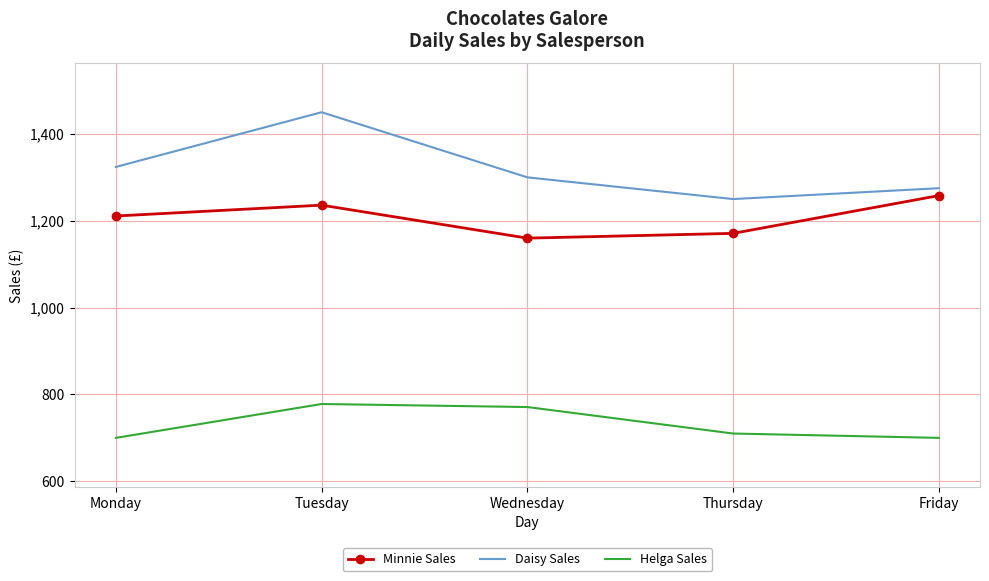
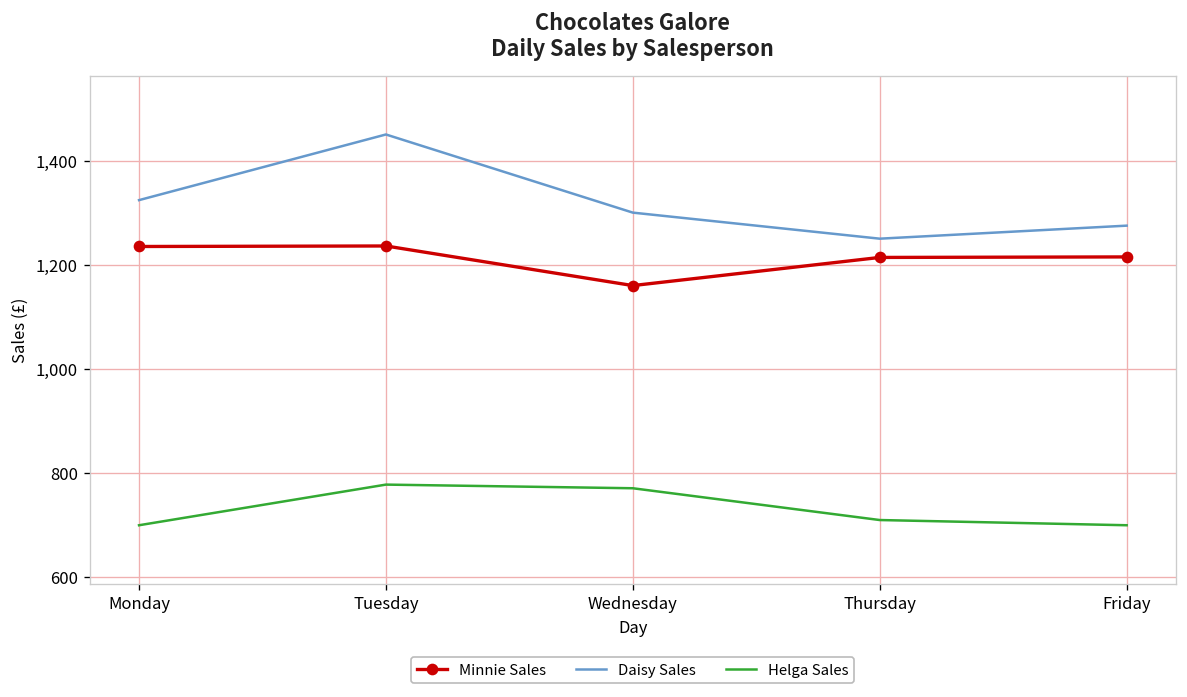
Minnie Sales, Monday: 1,210 -> 1,240
Minnie Sales, Thursday: 1,170 -> 1,210
Minnie Sales, Friday: 1,260 -> 1,220
